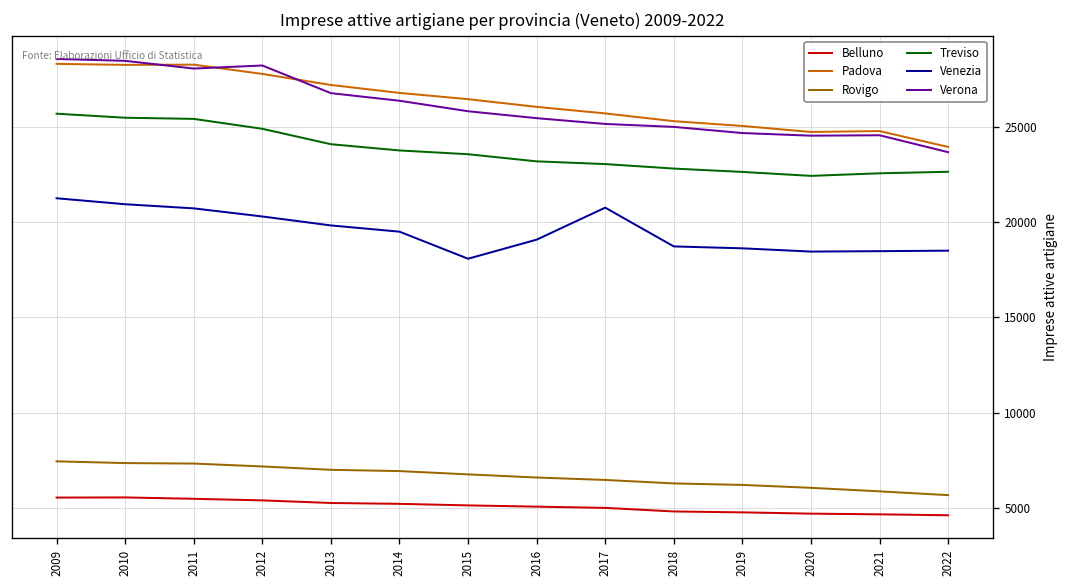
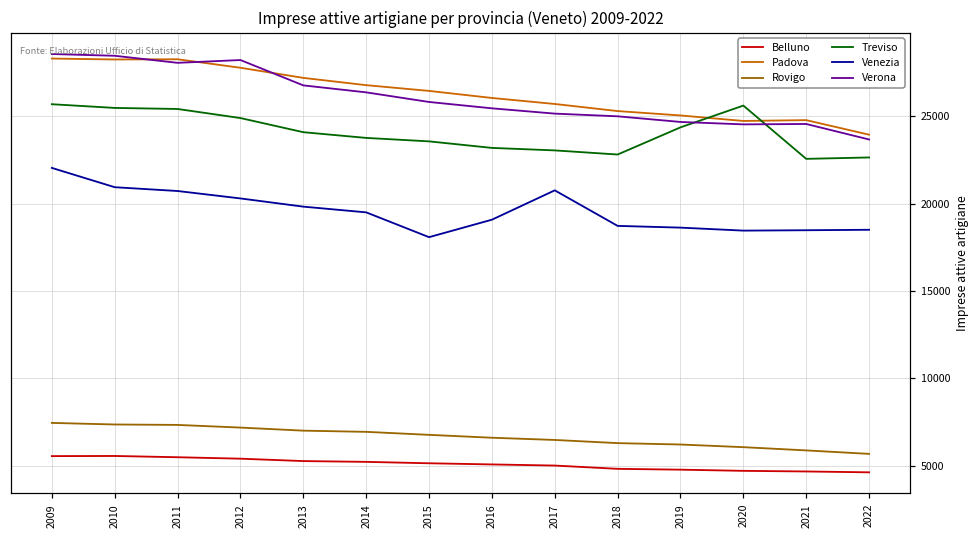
Venezia, 2009: 21200 -> 22000
Treviso, 2019: 22600 -> 24400
Treviso, 2020: 22400 -> 25600
